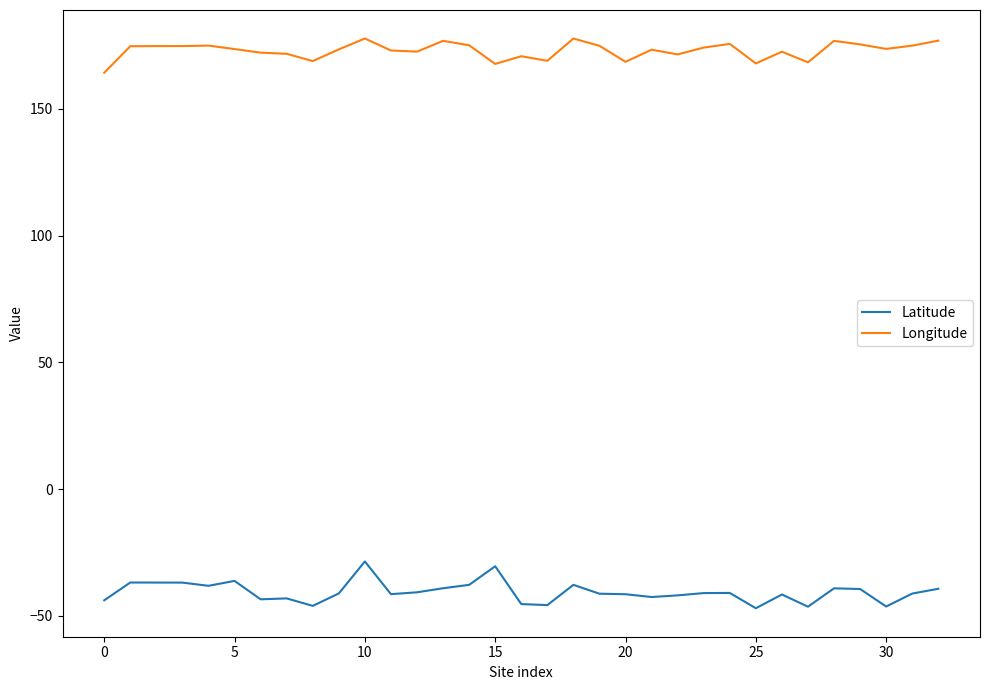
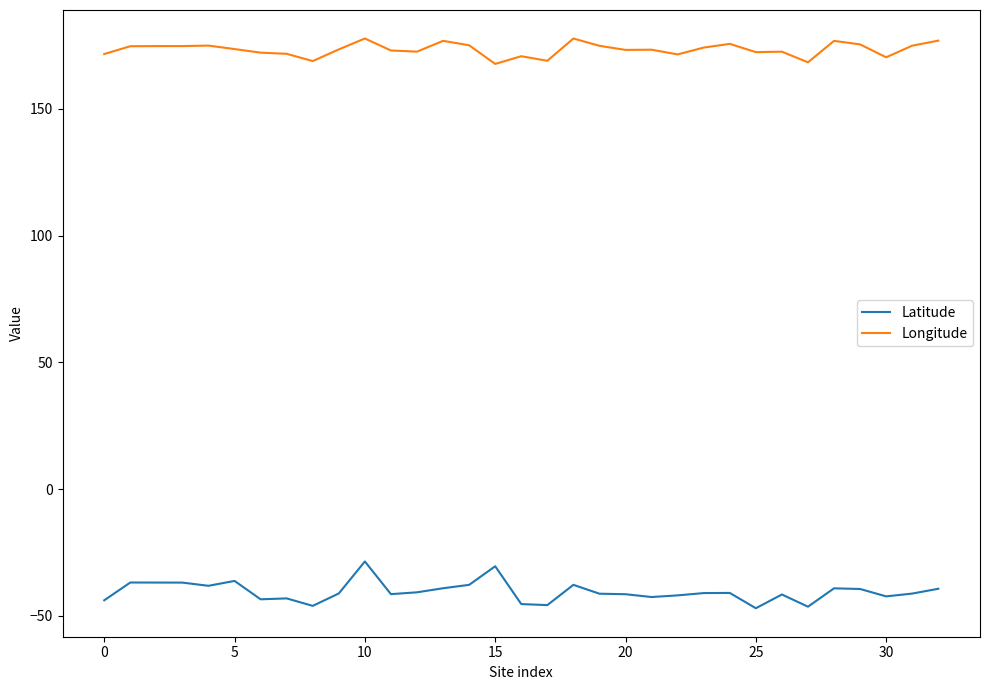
Longitude, 0: 164 -> 172
Longitude, 20: 169 -> 173
Longitude, 25: 168 -> 172
Latitude, 30: -46 -> -42
Longitude, 30: 174 -> 170
